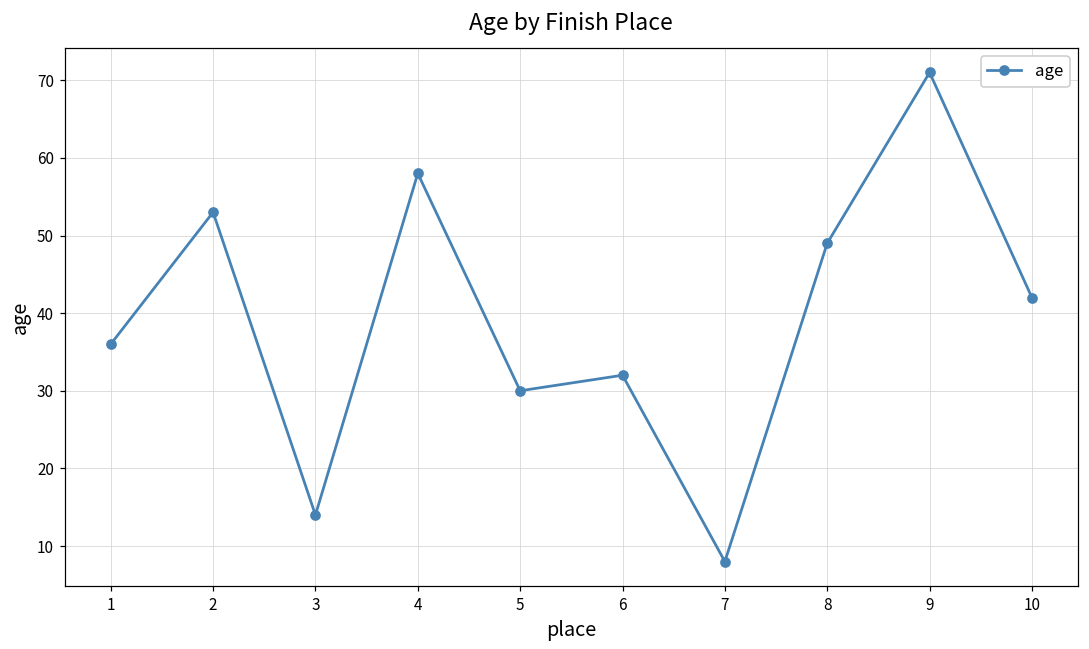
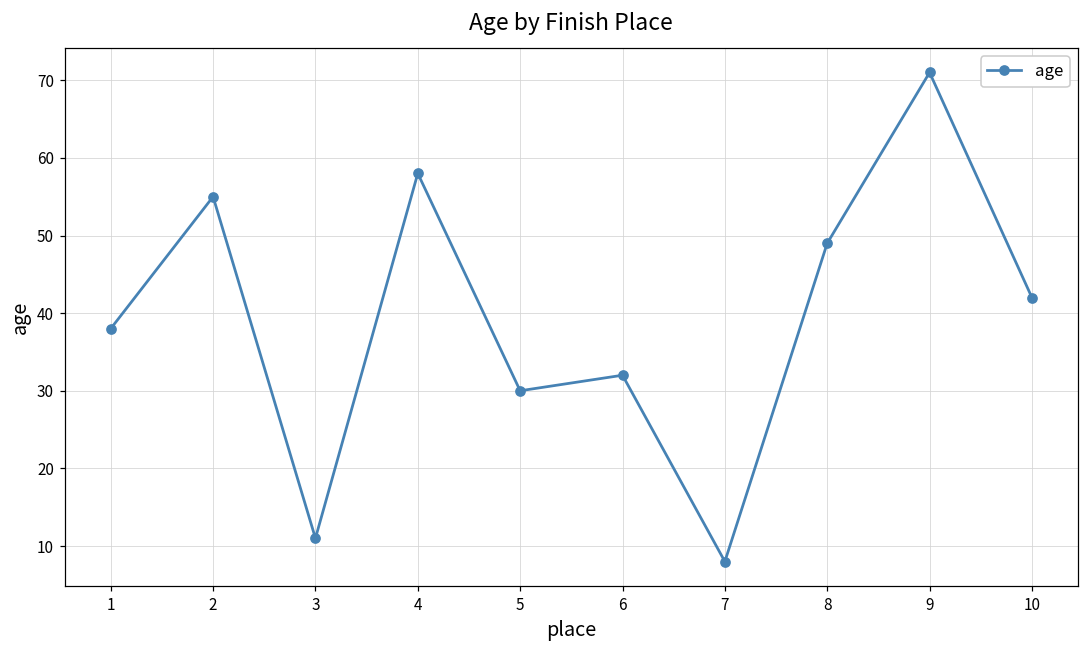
1: 36 -> 38
2: 53 -> 55
3: 14 -> 11
